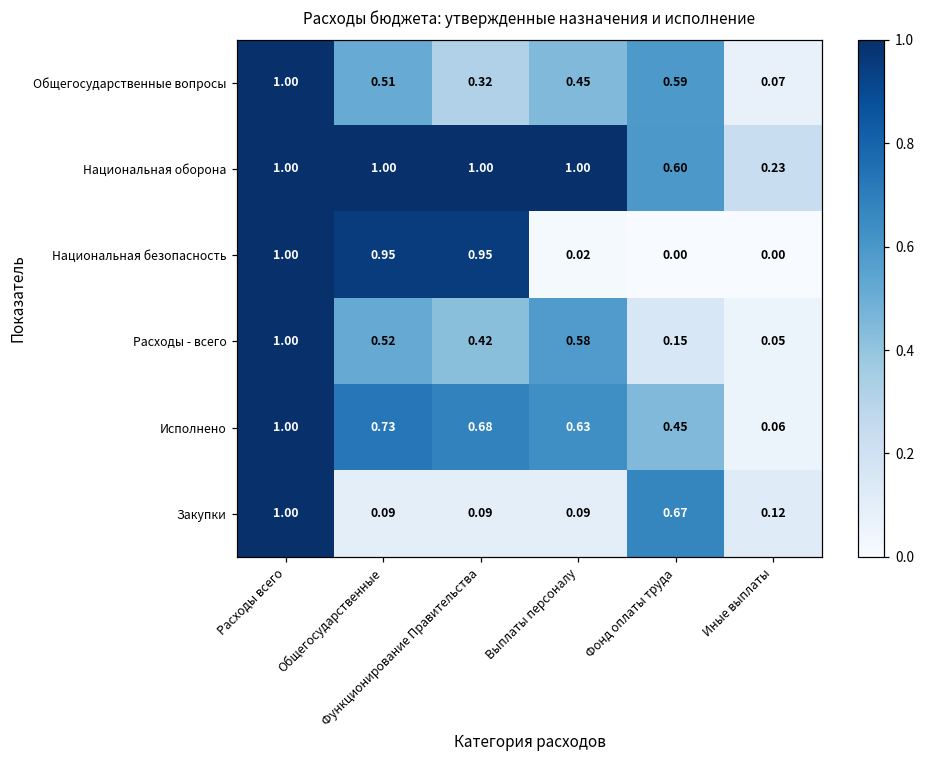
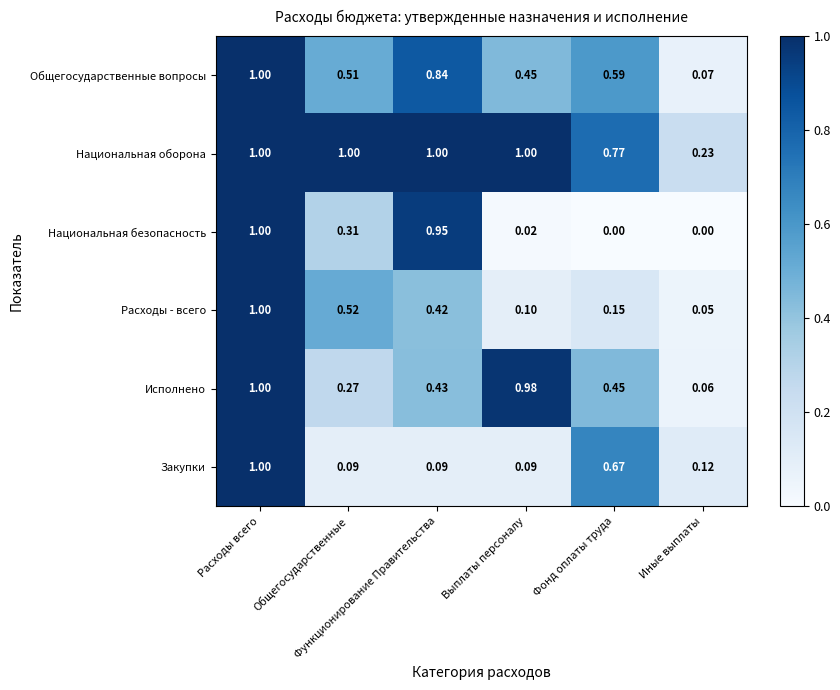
Общегосударственные вопросы, Функционирование Правительства: 0.32 -> 0.84
Национальная оборона, Фонд оплаты труда: 0.60 -> 0.77
Национальная безопасность, Общегосударственные: 0.95 -> 0.31
Расходы - всего, Выплаты персоналу: 0.58 -> 0.10
Исполнено, Общегосударственные: 0.73 -> 0.27
Исполнено, Функционирование Правительства: 0.68 -> 0.43
Исполнено, Выплаты персоналу: 0.63 -> 0.98
